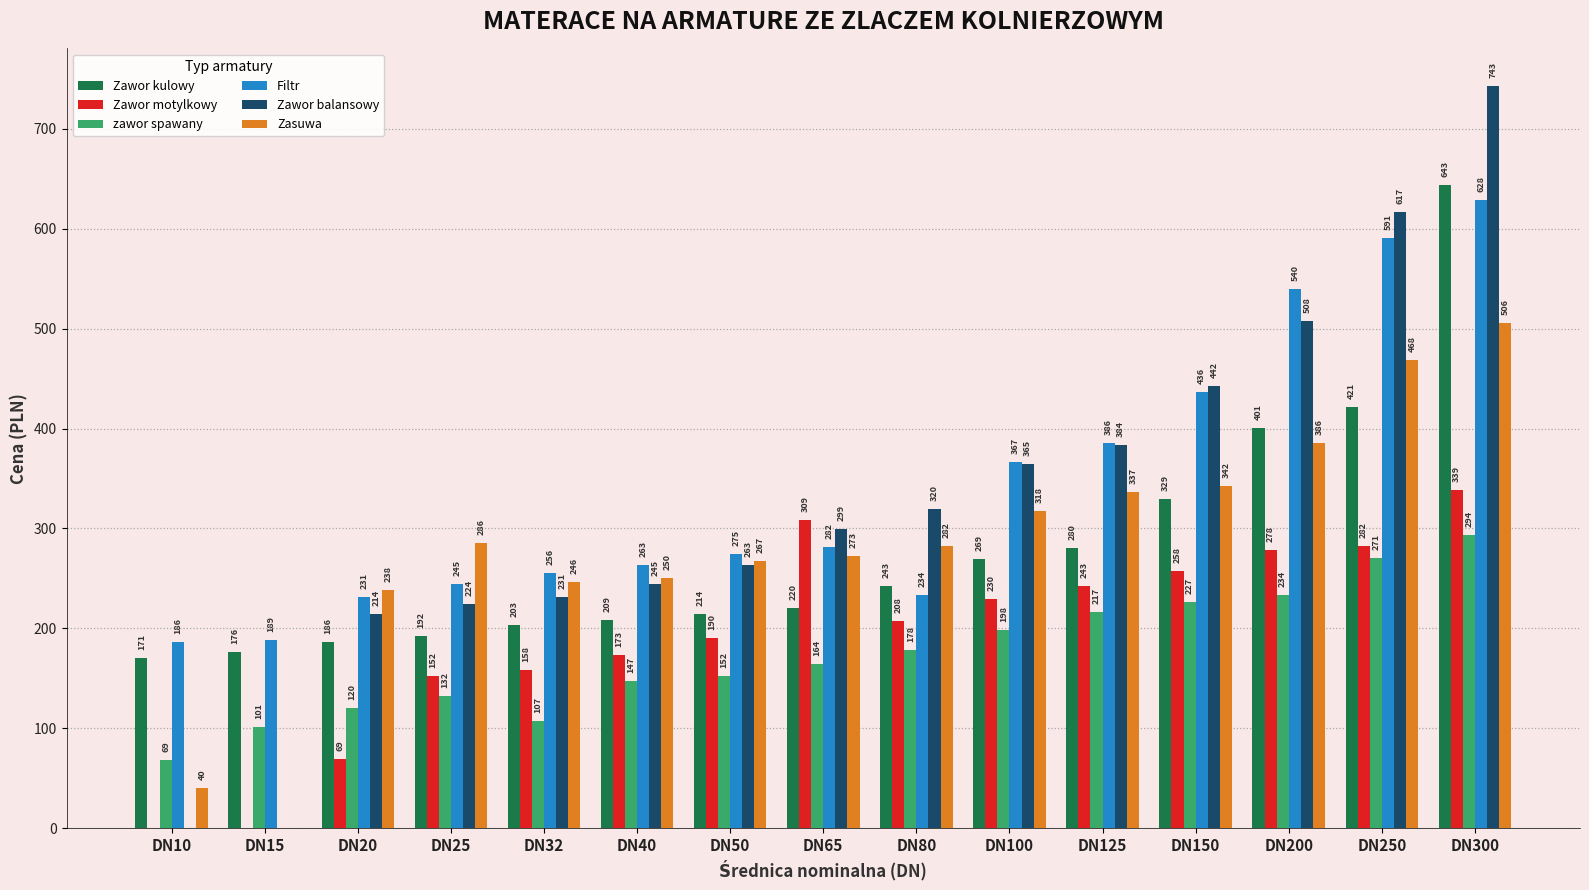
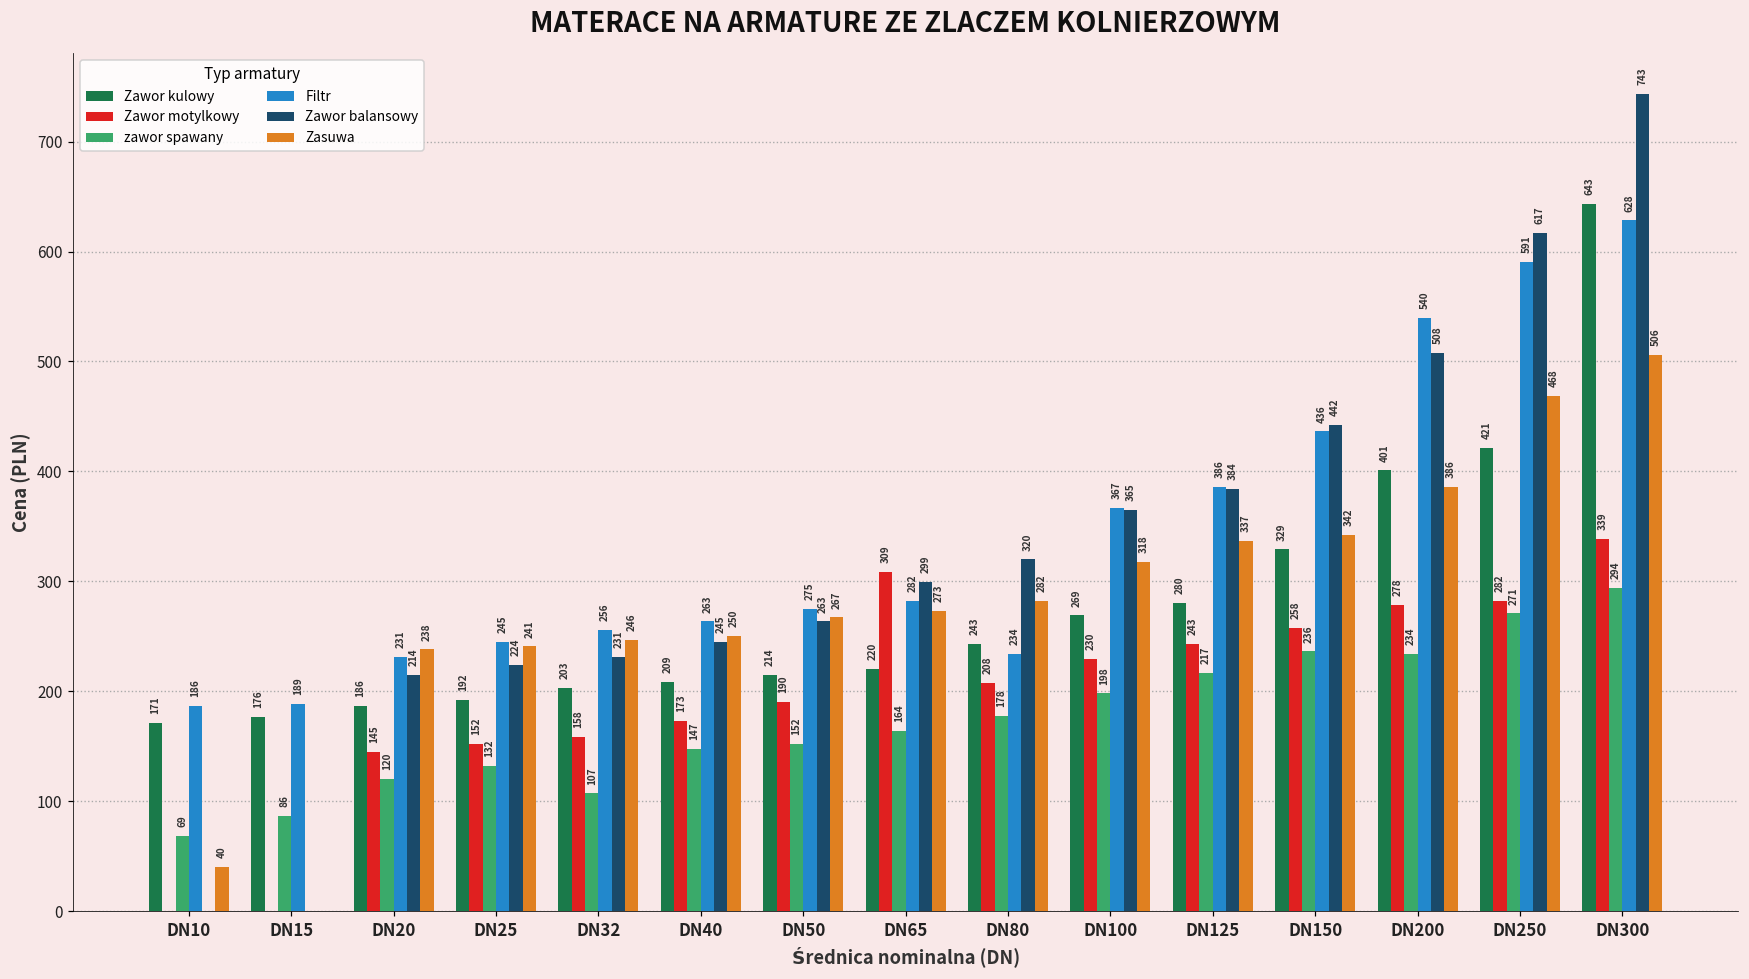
zawor spawany, DN15: 101 -> 86
Zawor motylkowy, DN20: 69 -> 145
Zasuwa, DN25: 286 -> 241
zawor spawany, DN150: 227 -> 236
